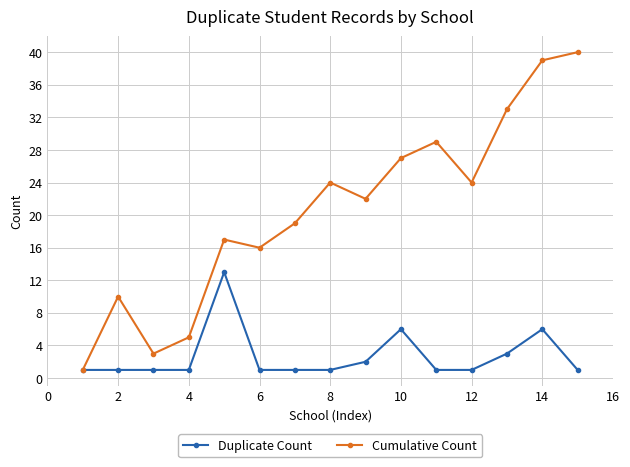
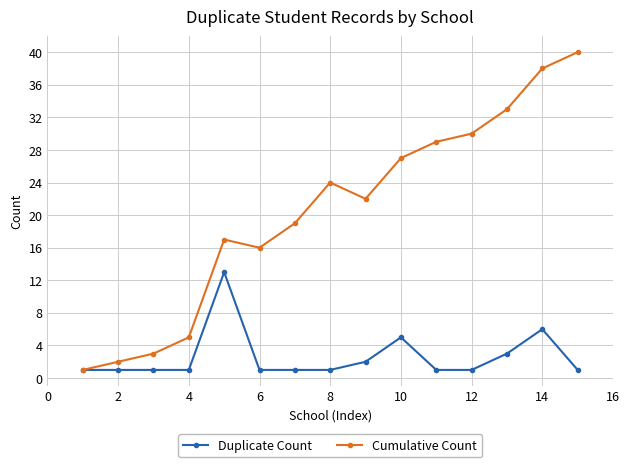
Cumulative Count, 2: 10 -> 2
Duplicate Count, 10: 6 -> 5
Cumulative Count, 12: 24 -> 30
Cumulative Count, 14: 39 -> 38
